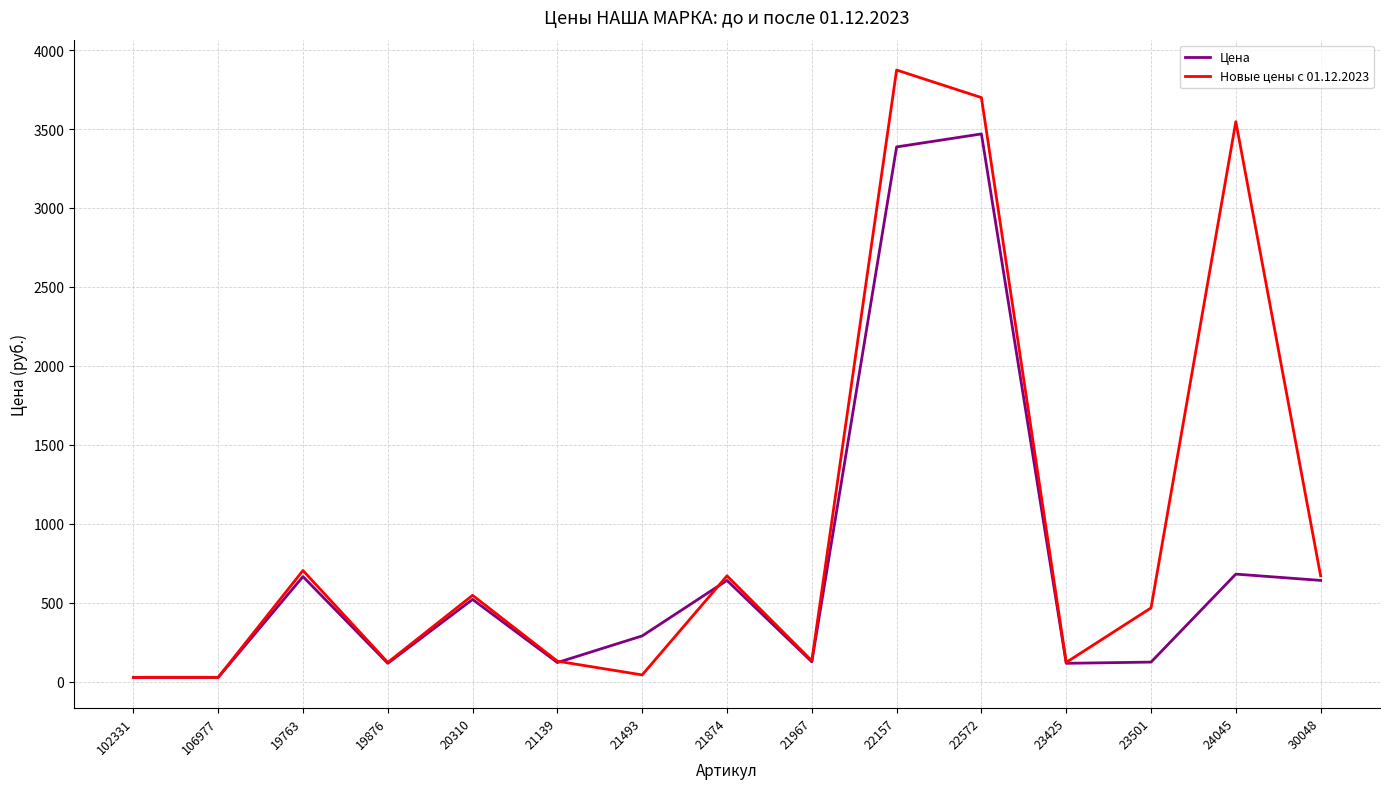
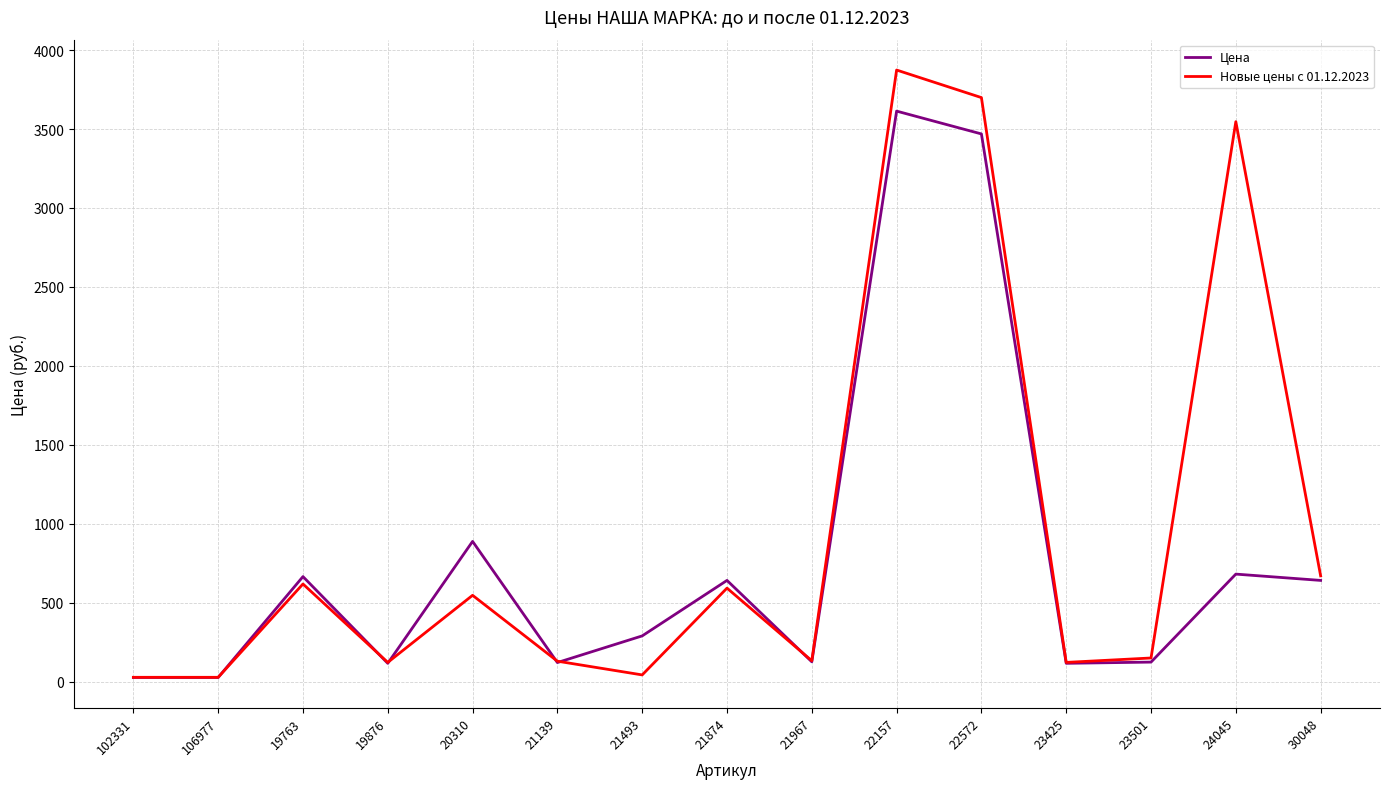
Новые цены с 01.12.2023, 19763: 700 -> 620
Цена, 20310: 520 -> 890
Новые цены с 01.12.2023, 21874: 670 -> 590
Цена, 22157: 3390 -> 3610
Новые цены с 01.12.2023, 23501: 470 -> 150
